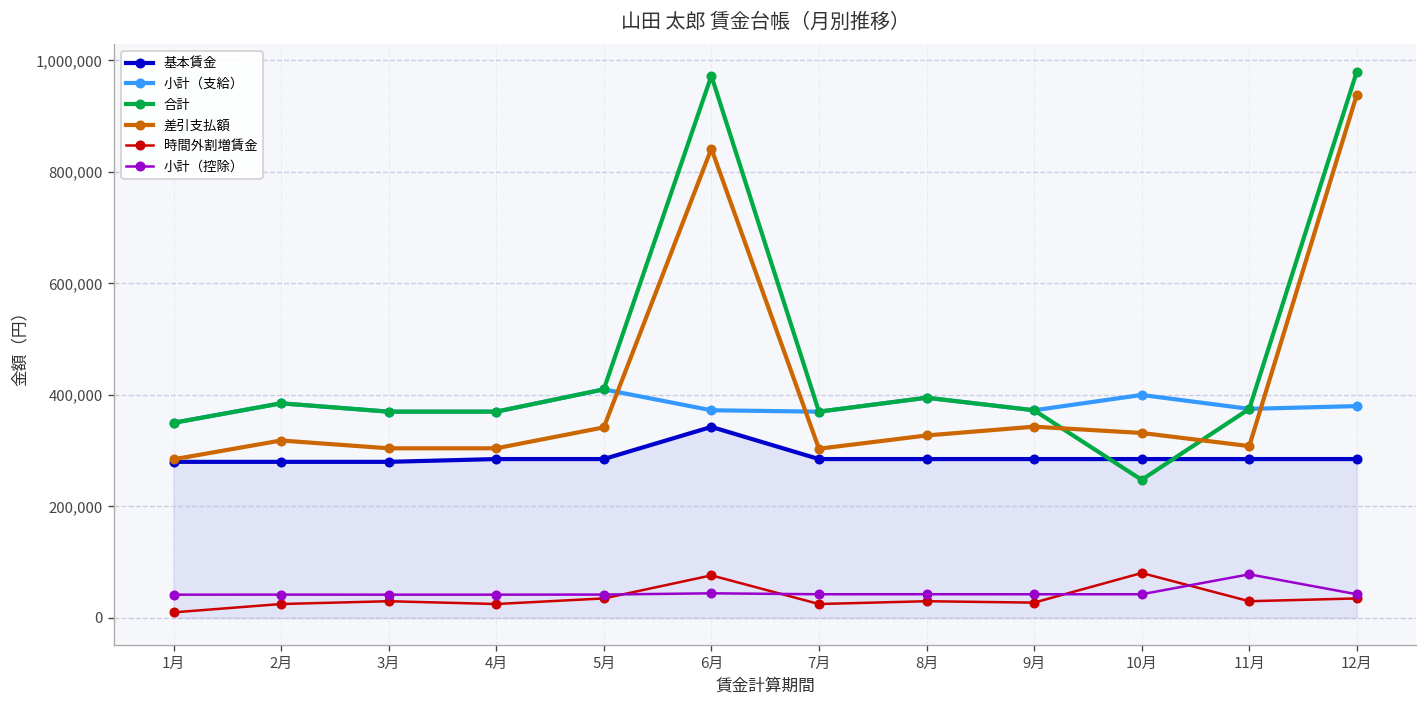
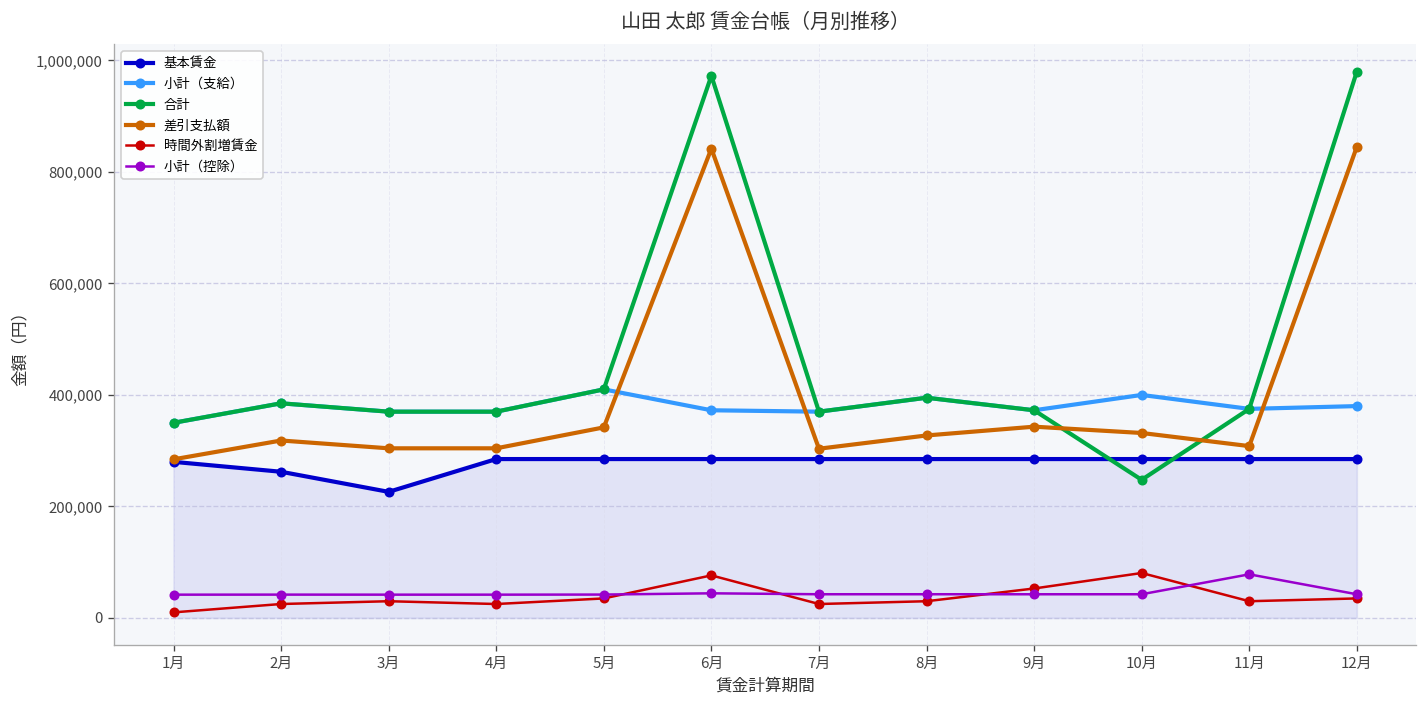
基本賃金, 2月: 280,000 -> 260,000
基本賃金, 3月: 280,000 -> 230,000
基本賃金, 6月: 340,000 -> 290,000
時間外割増賃金, 9月: 30,000 -> 50,000
差引支払額, 12月: 940,000 -> 850,000
